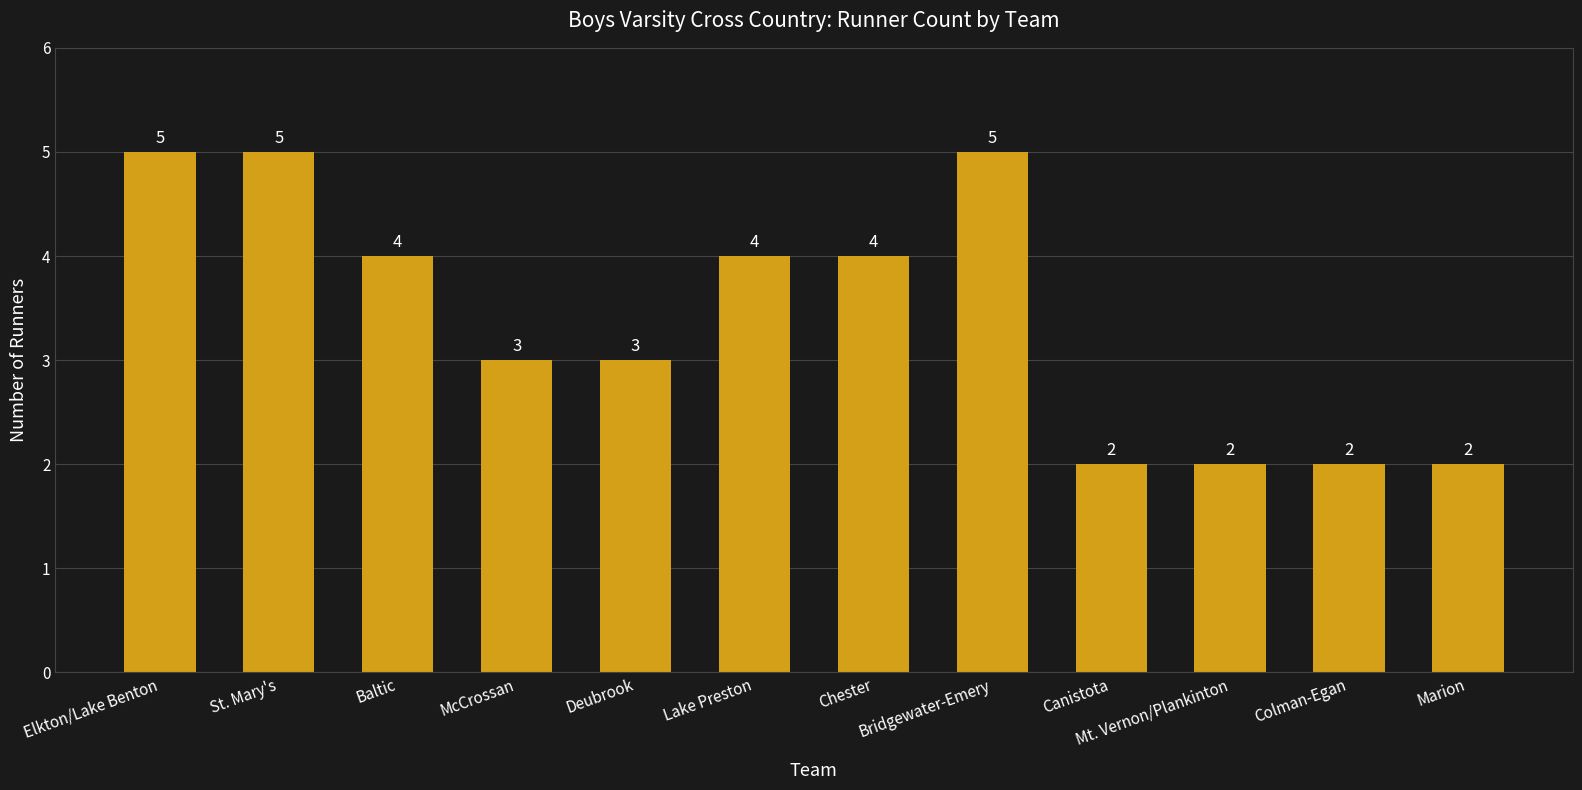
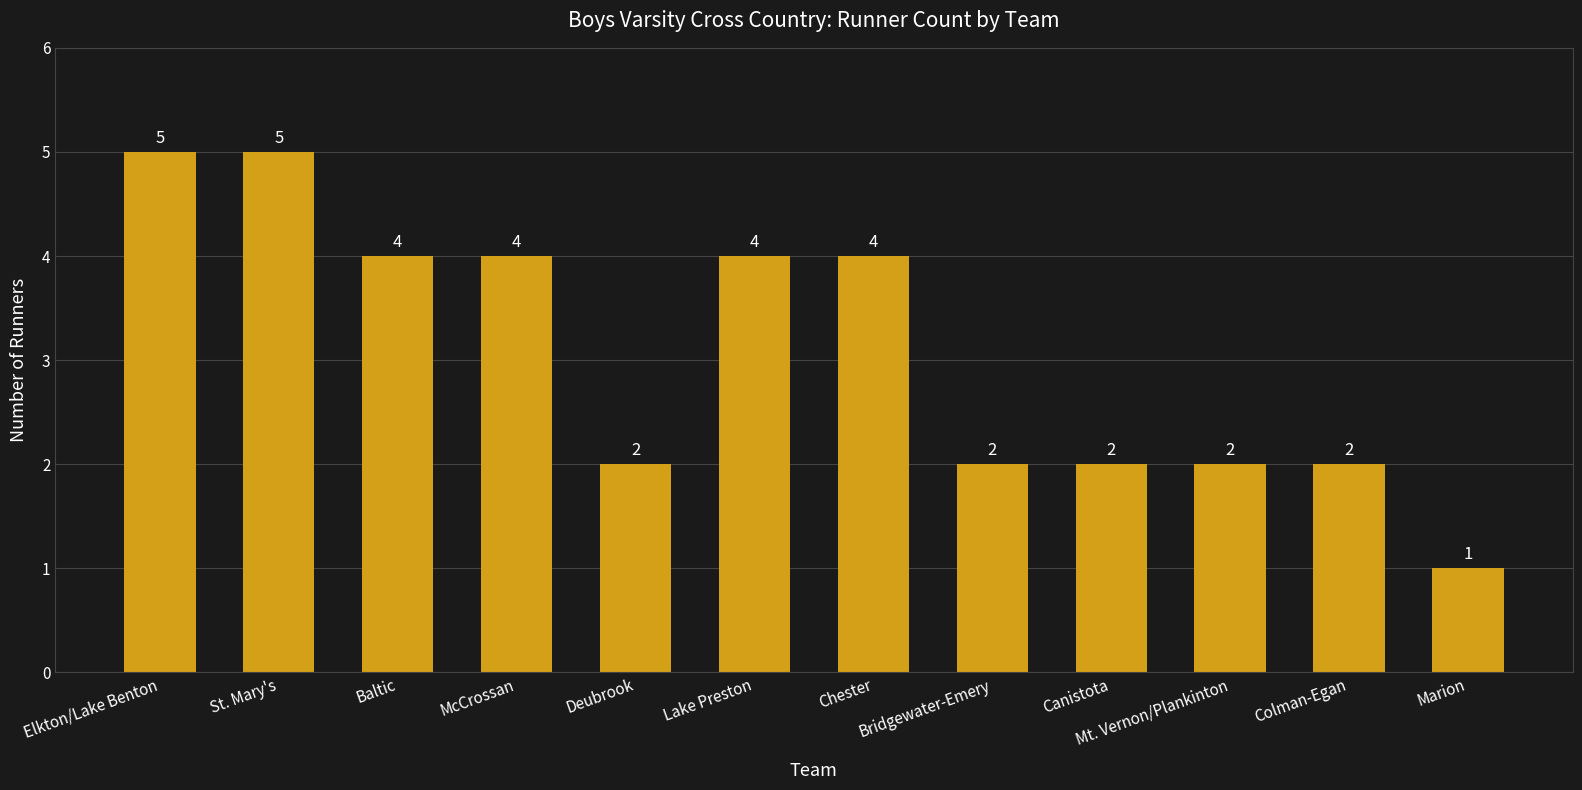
McCrossan: 3 -> 4
Deubrook: 3 -> 2
Bridgewater-Emery: 5 -> 2
Marion: 2 -> 1
